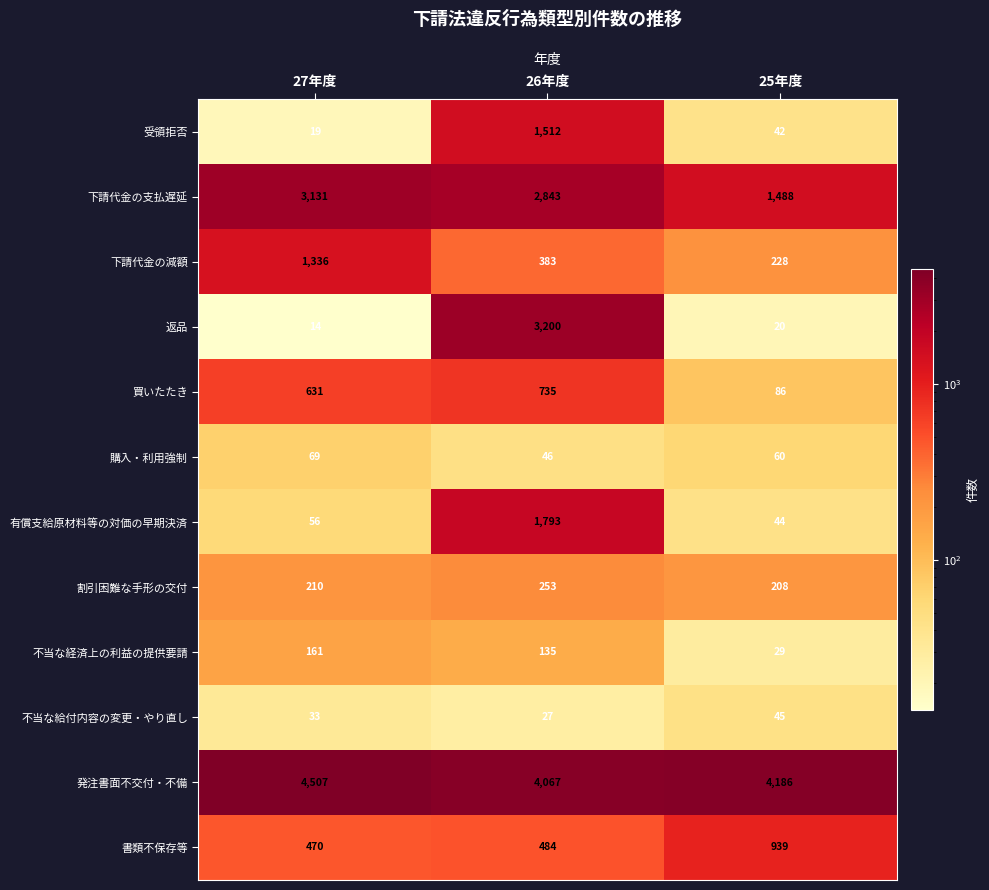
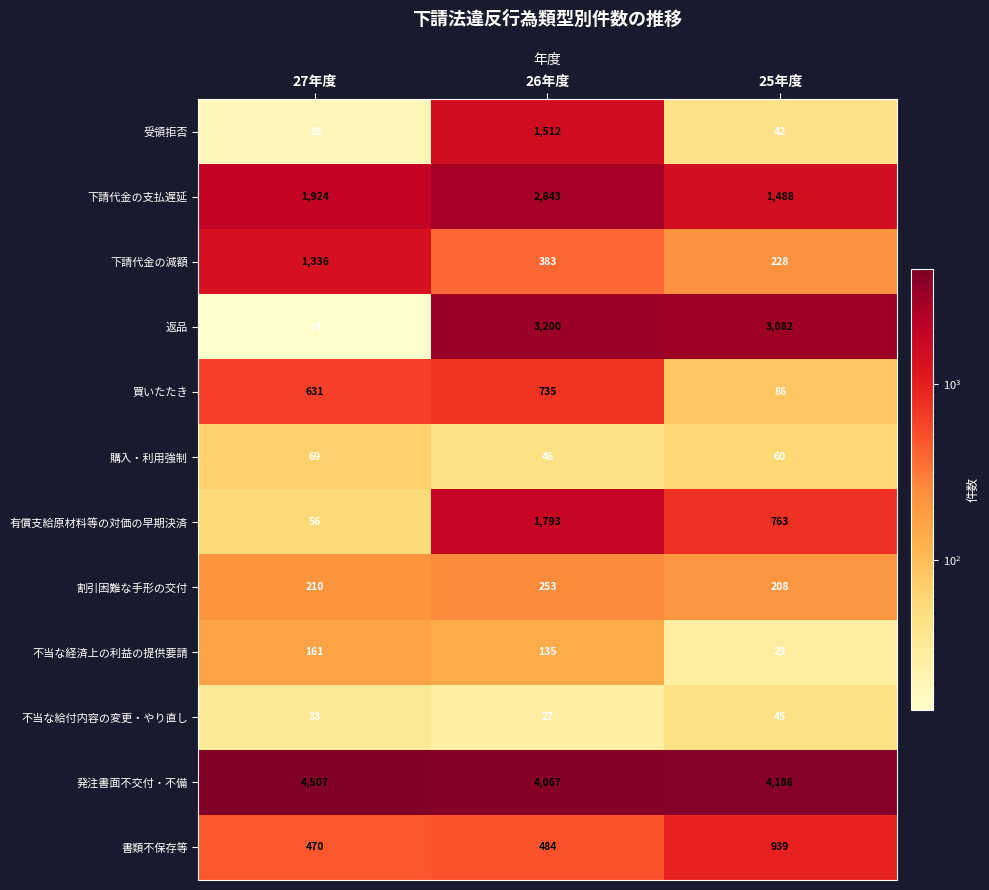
下請代金の支払遅延, 27年度: 3,131 -> 1,924
返品, 25年度: 20 -> 3,082
有償支給原材料等の対価の早期決済, 25年度: 44 -> 763
